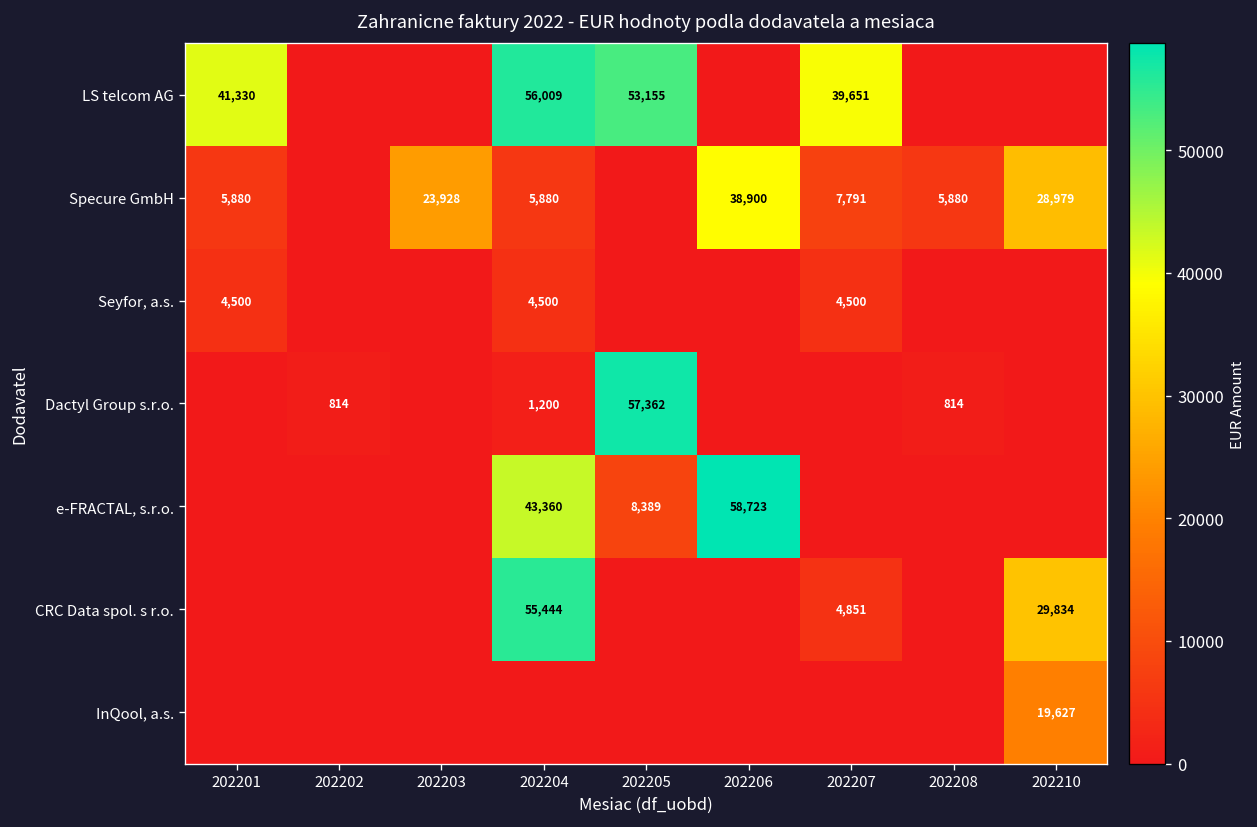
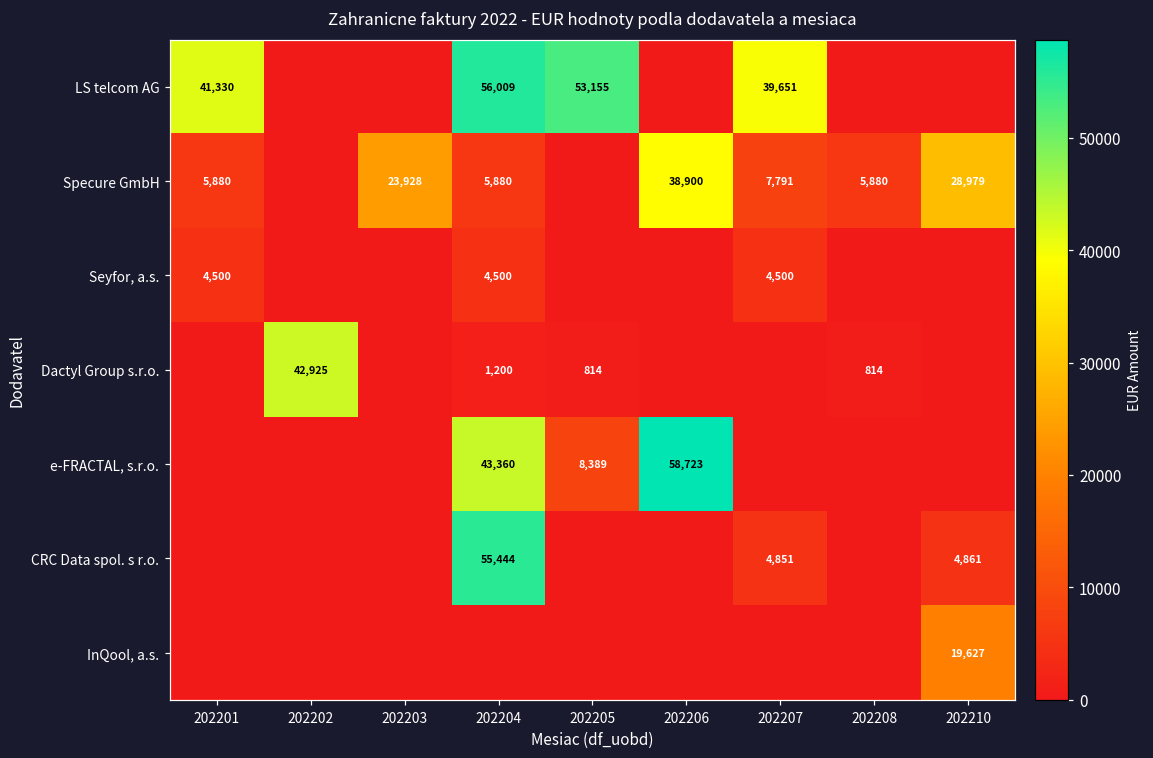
Dactyl Group s.r.o., 202202: 814 -> 42,925
Dactyl Group s.r.o., 202205: 57,362 -> 814
CRC Data spol. s r.o., 202210: 29,834 -> 4,861
